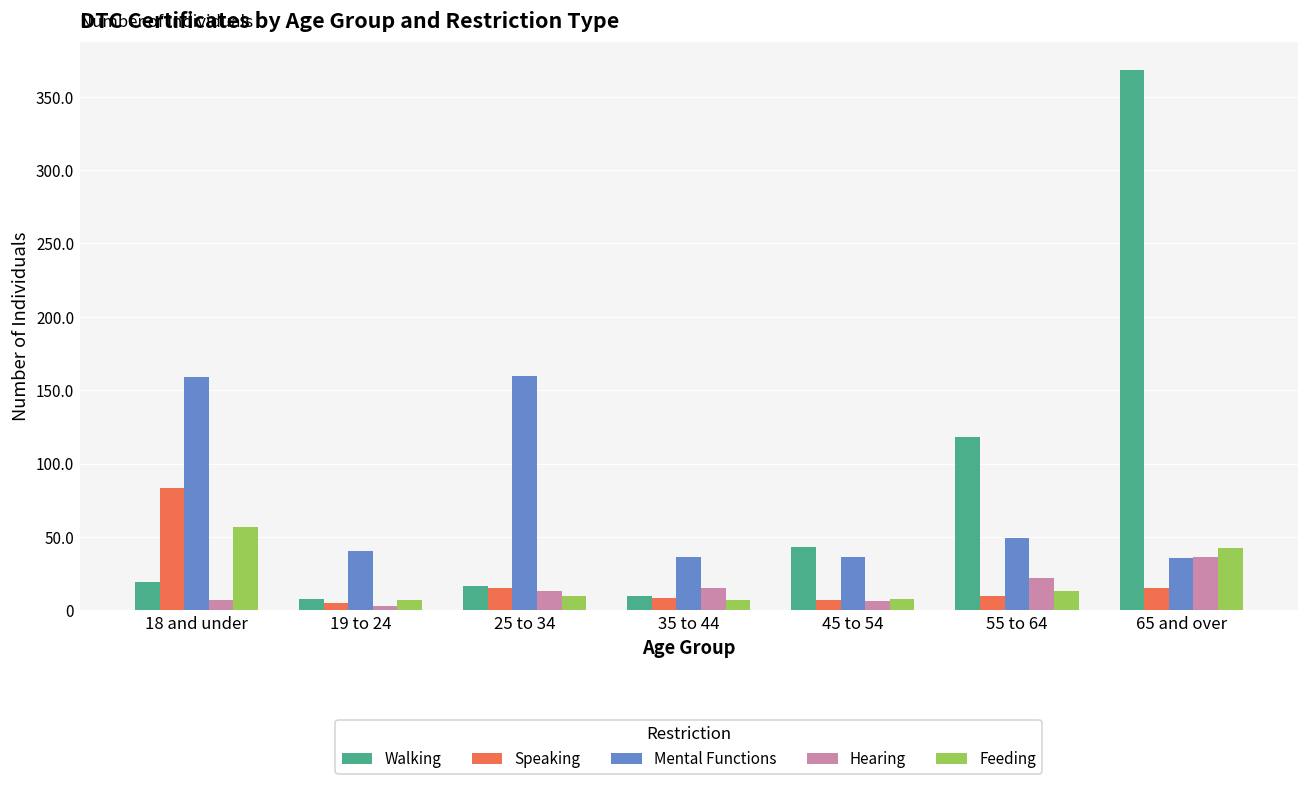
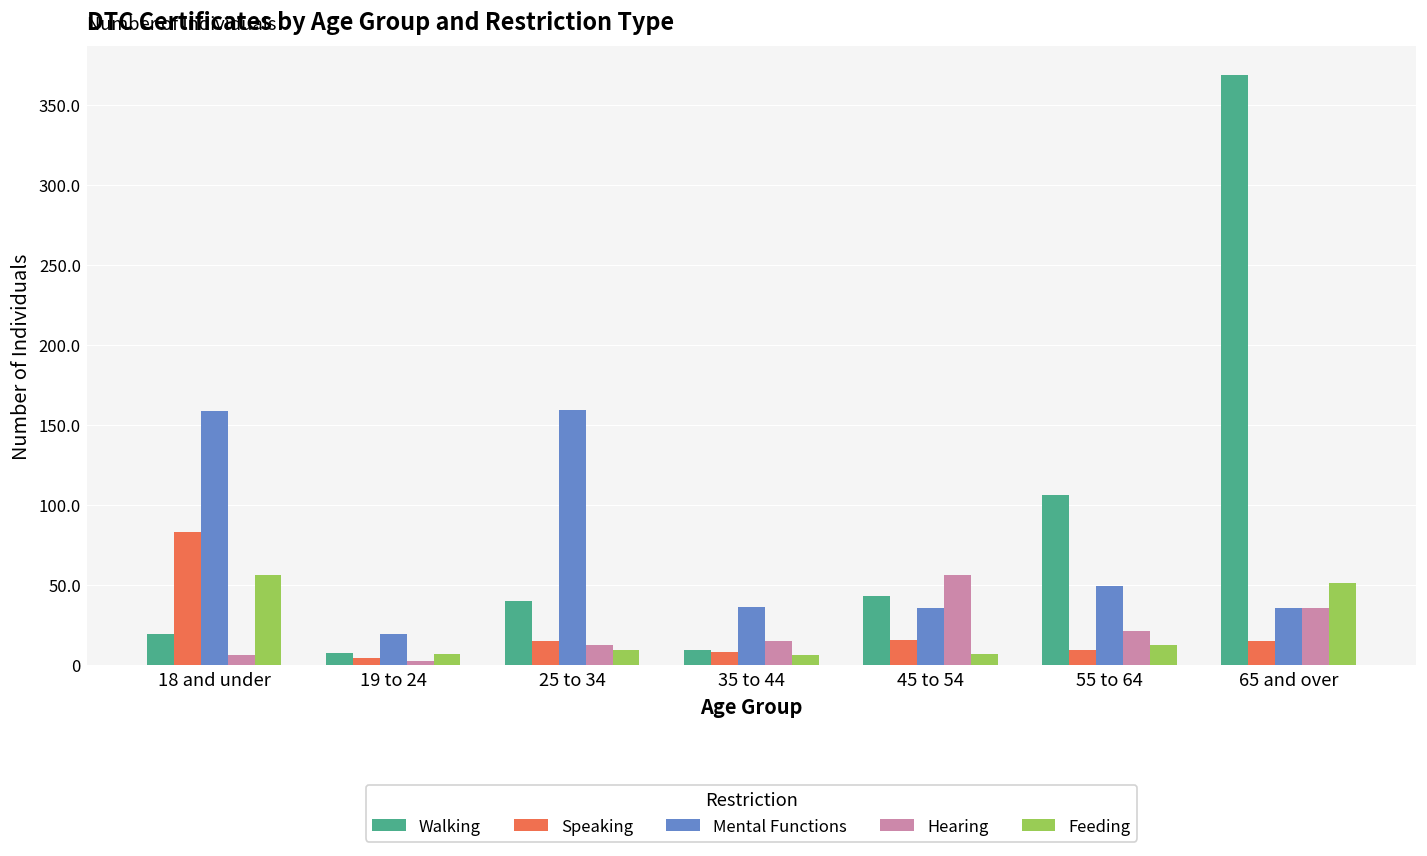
Mental Functions, 19 to 24: 41 -> 20
Walking, 25 to 34: 17 -> 40
Speaking, 45 to 54: 7 -> 16
Hearing, 45 to 54: 6 -> 57
Walking, 55 to 64: 118 -> 106
Feeding, 65 and over: 42 -> 51
